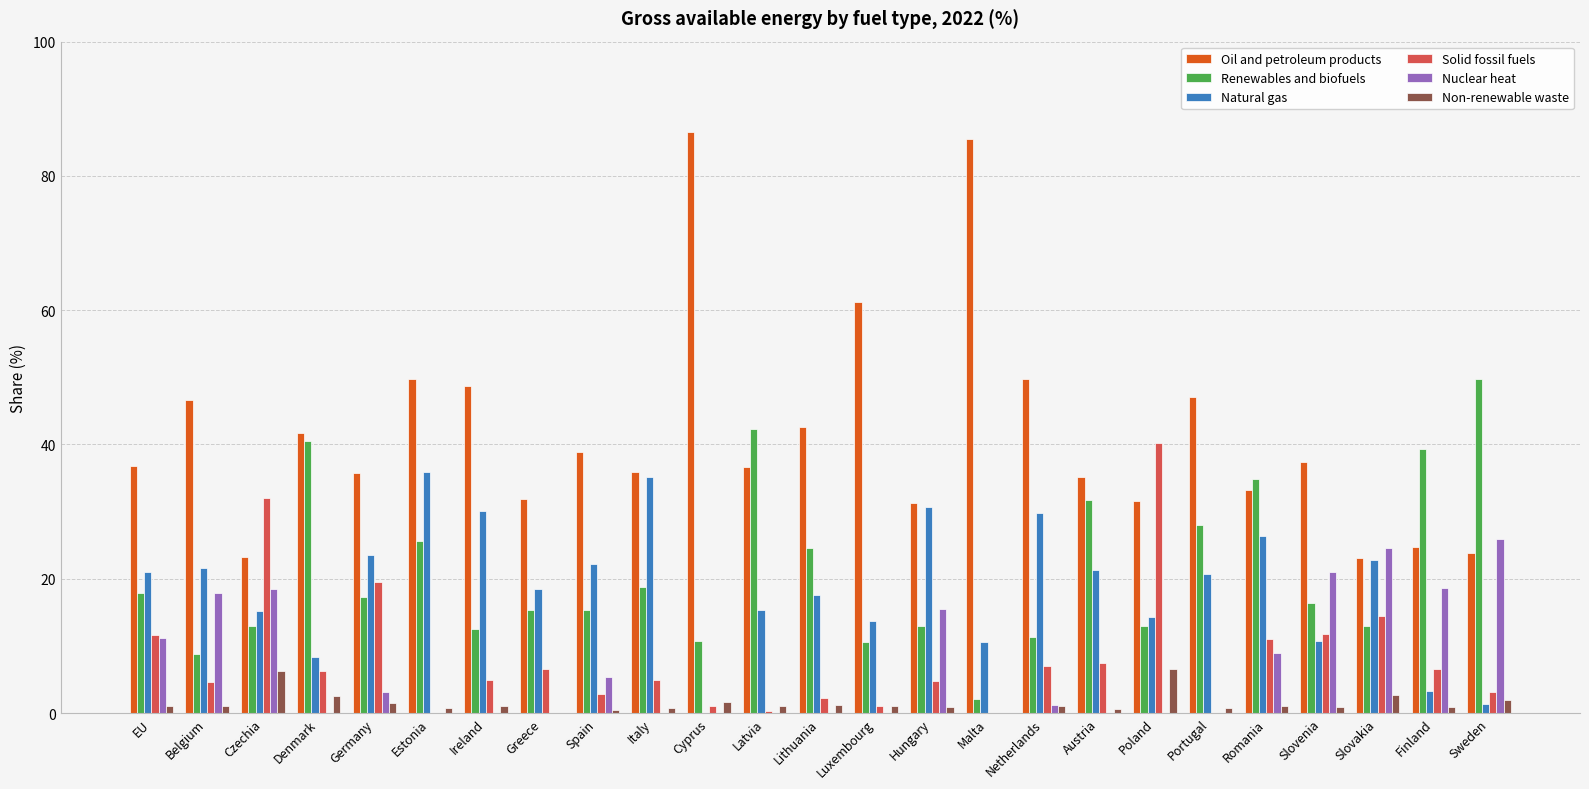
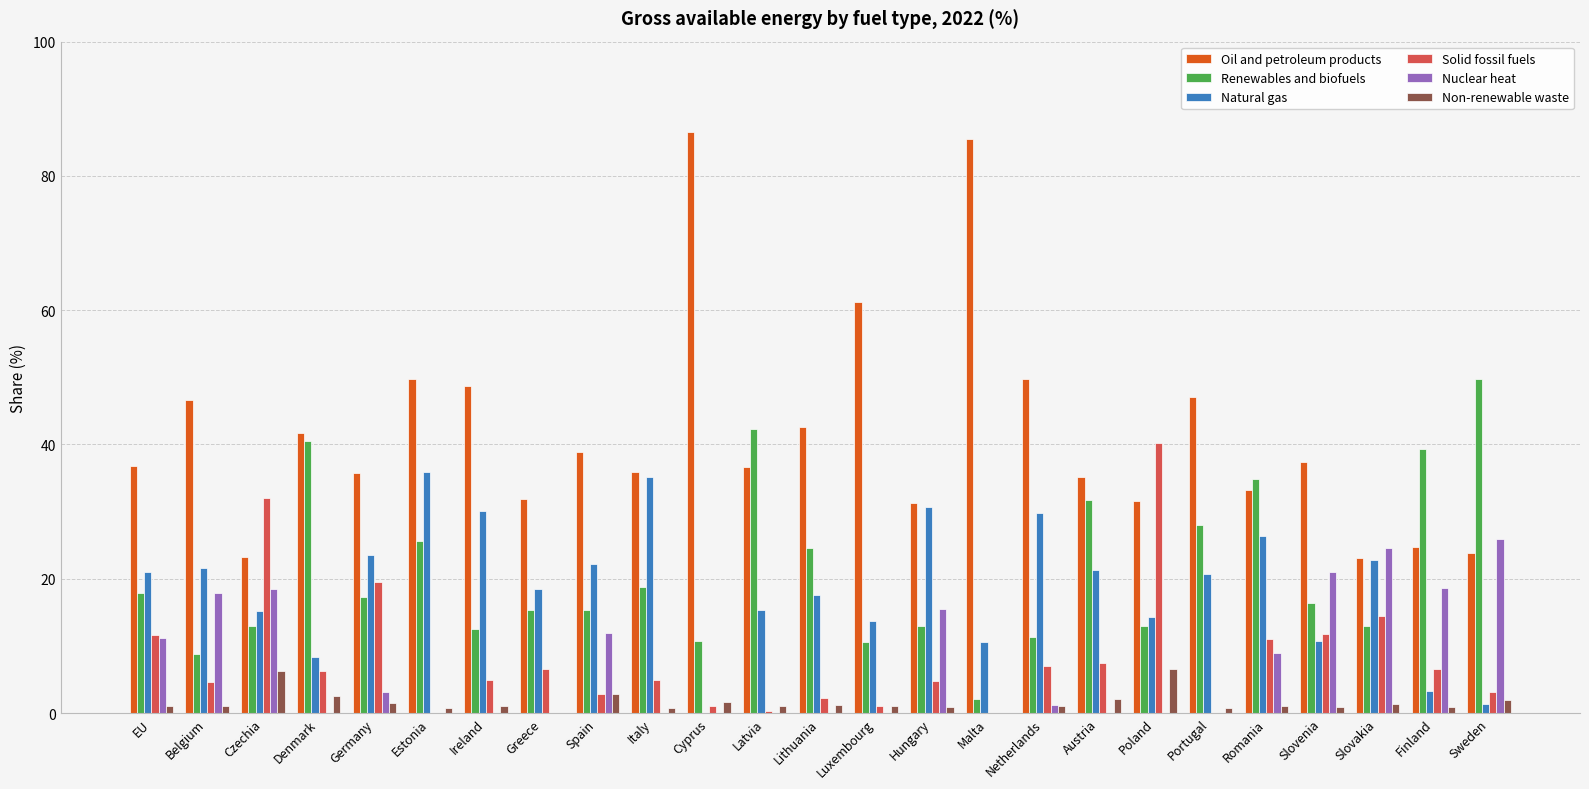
Nuclear heat, Spain: 5 -> 12
Non-renewable waste, Spain: 0 -> 3
Non-renewable waste, Austria: 1 -> 2
Non-renewable waste, Slovakia: 3 -> 1
